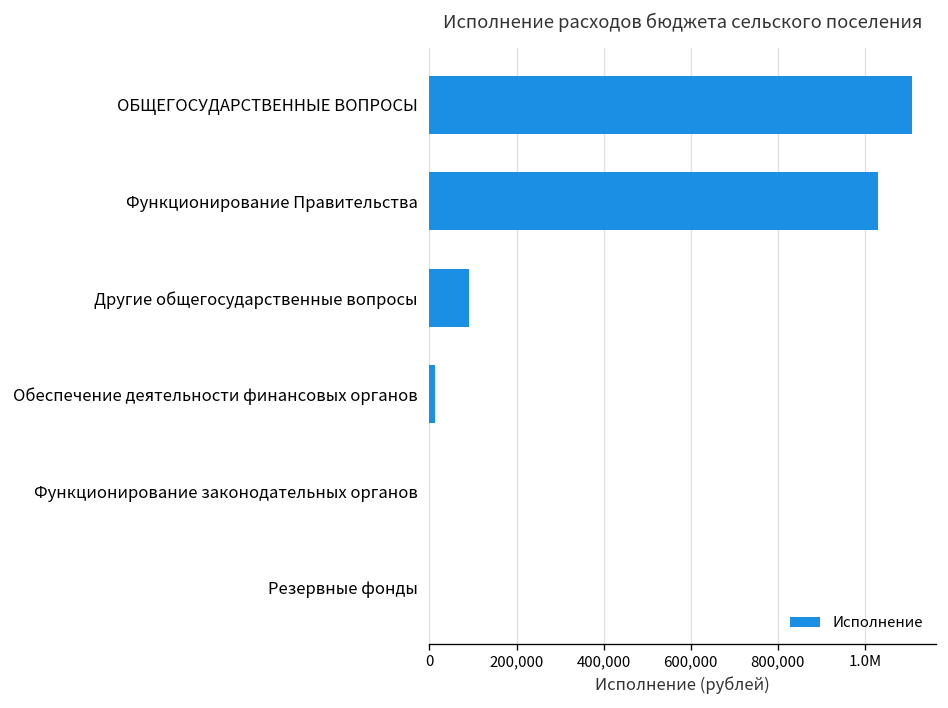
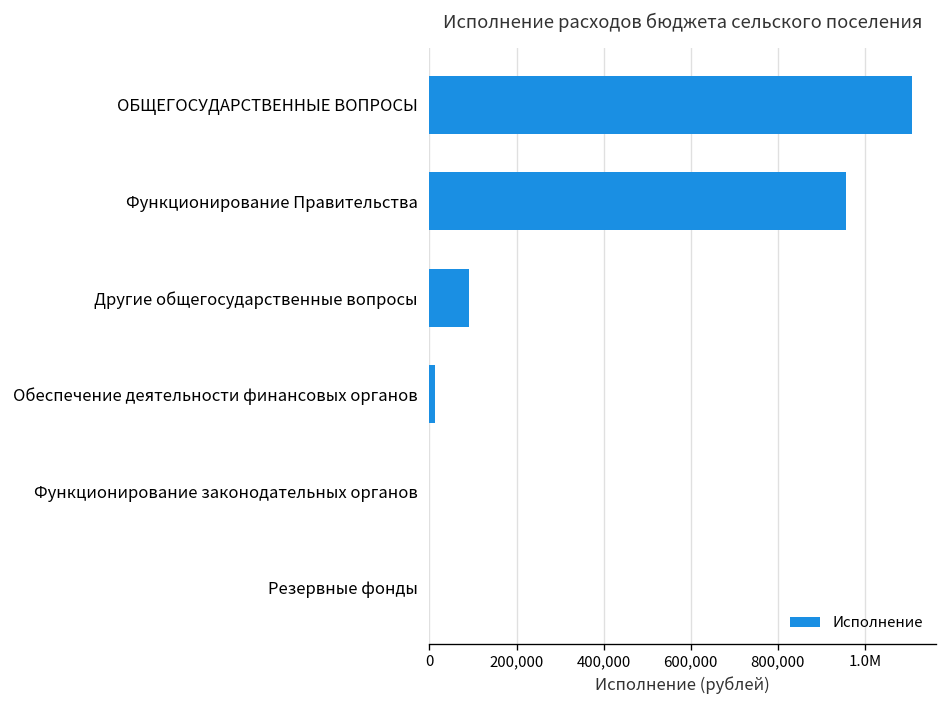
Функционирование Правительства: 1,030,000 -> 960,000
